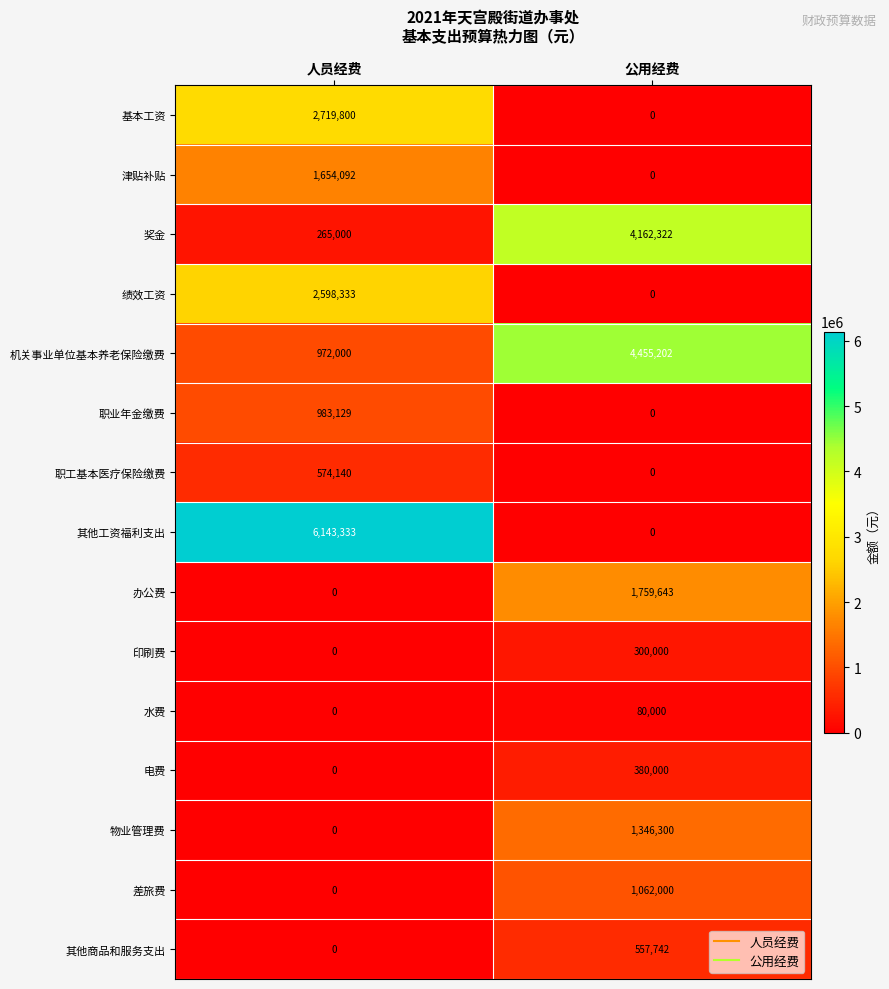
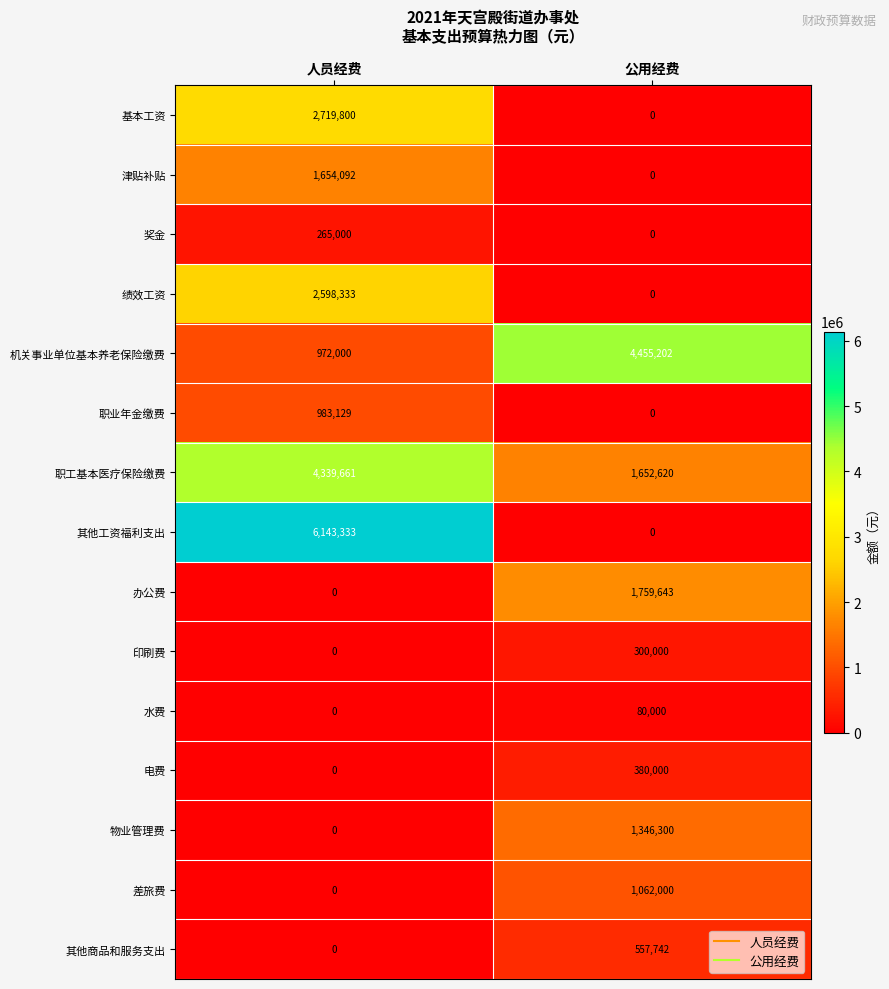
奖金, 公用经费: 4,162,322 -> 0
职工基本医疗保险缴费, 人员经费: 574,140 -> 4,339,661
职工基本医疗保险缴费, 公用经费: 0 -> 1,652,620
